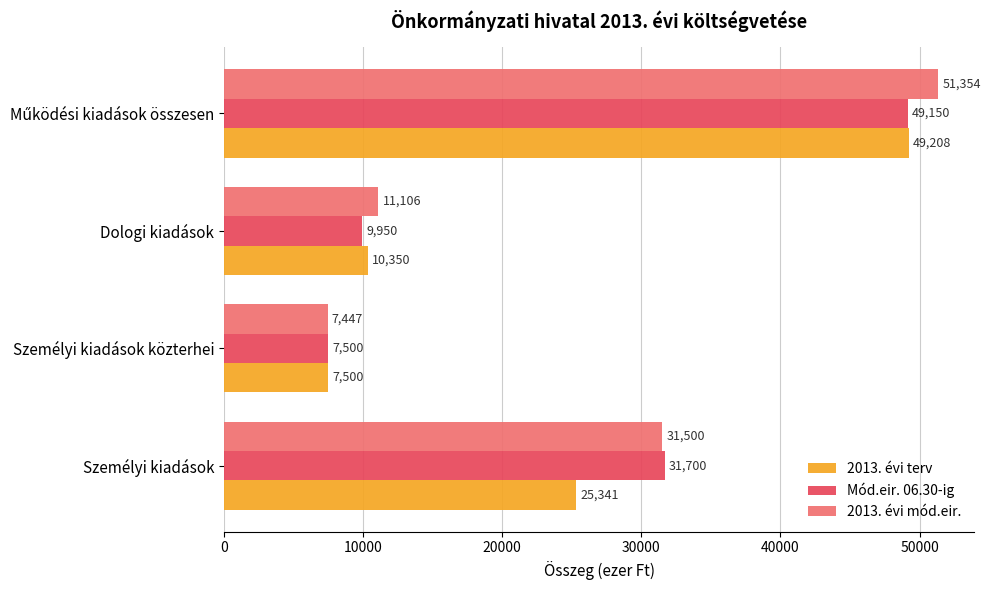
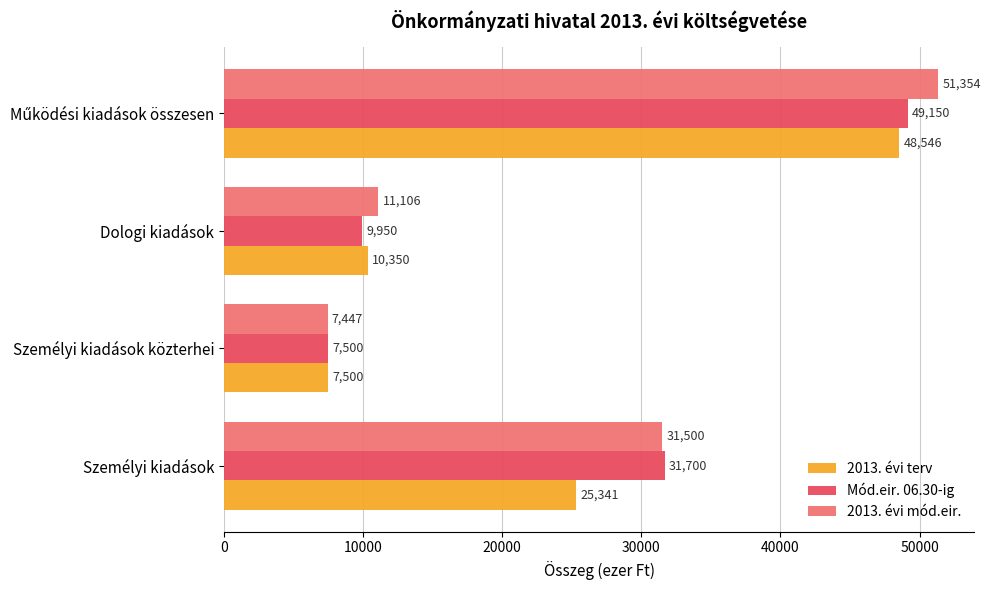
2013. évi terv, Működési kiadások összesen: 49,208 -> 48,546
